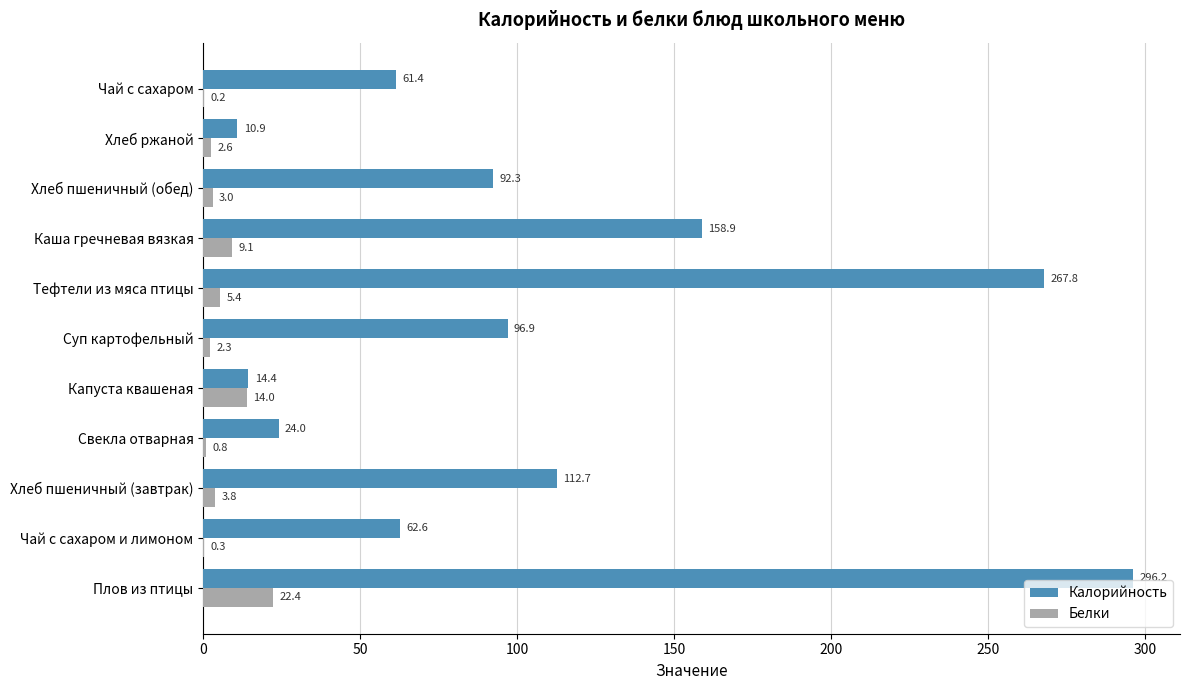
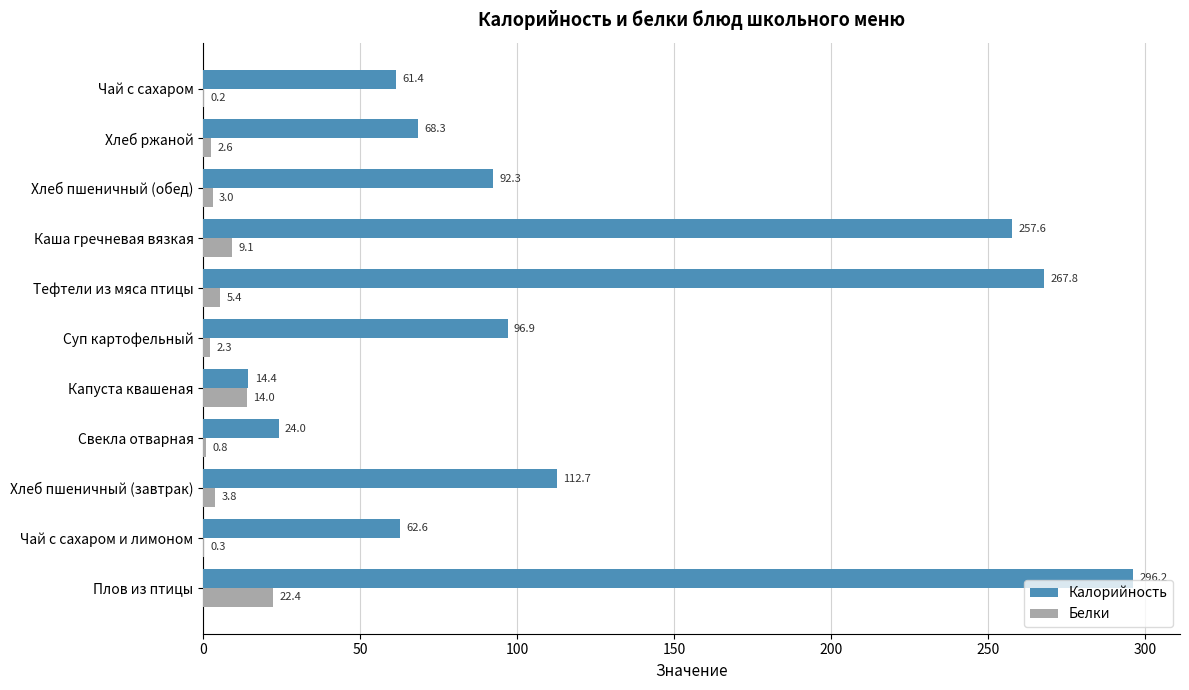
Калорийность, Хлеб ржаной: 10.9 -> 68.3
Калорийность, Каша гречневая вязкая: 158.9 -> 257.6
